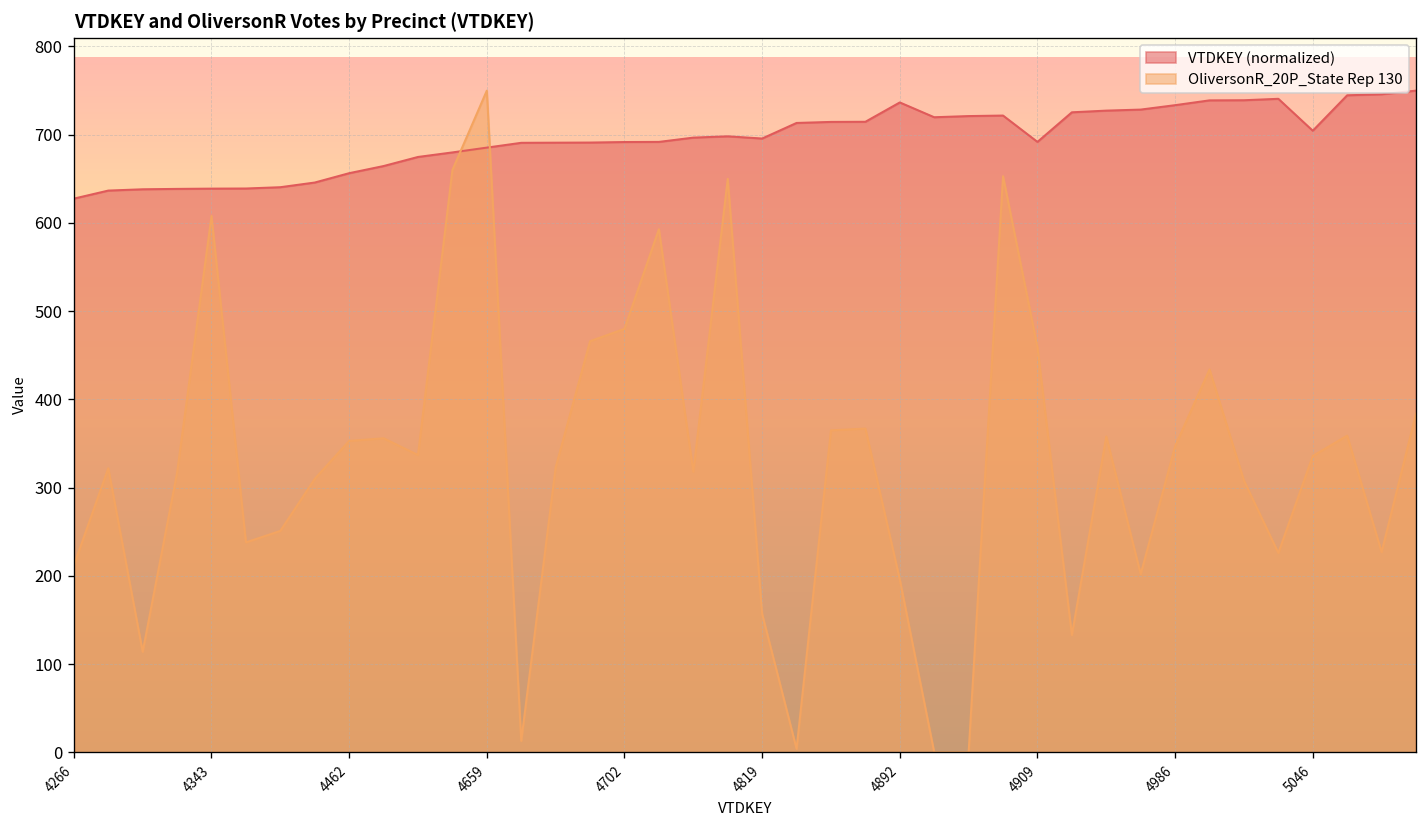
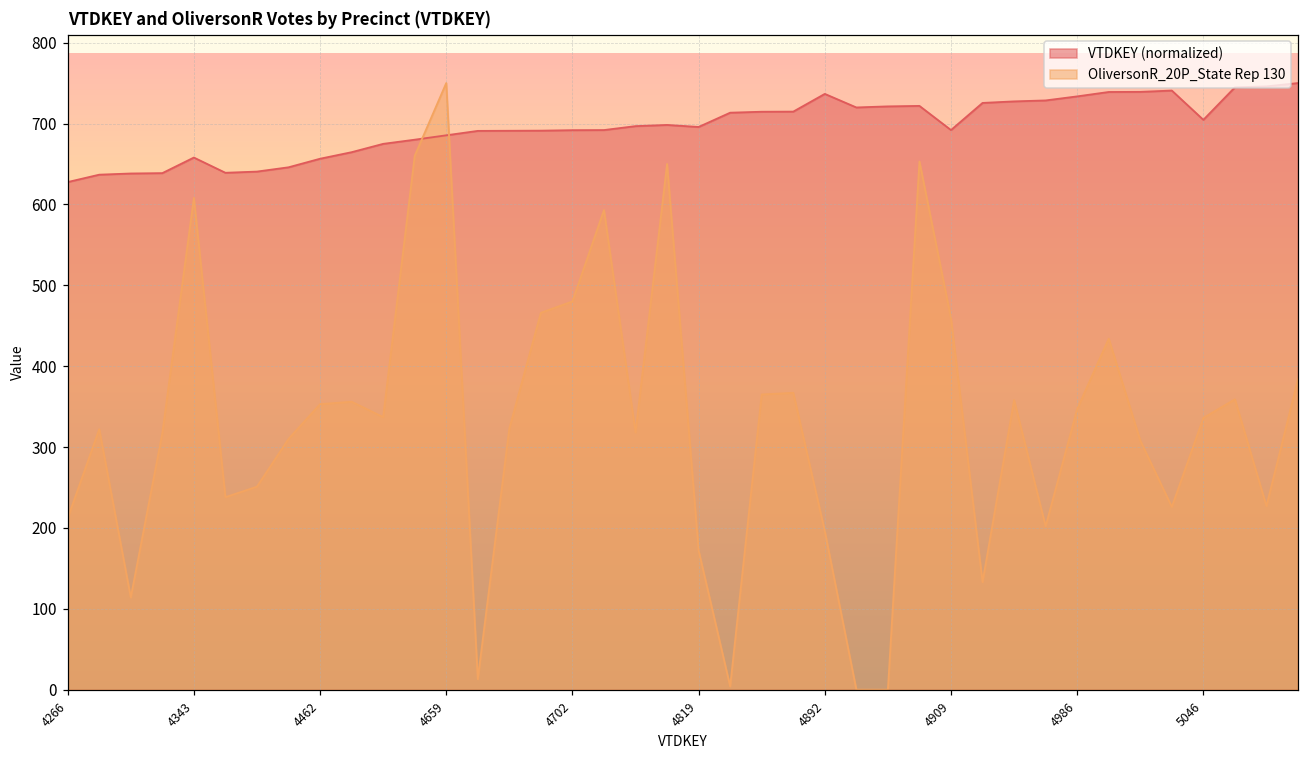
VTDKEY (normalized), 4343: 640 -> 660
OliversonR_20P_State Rep 130, 4819: 160 -> 170
